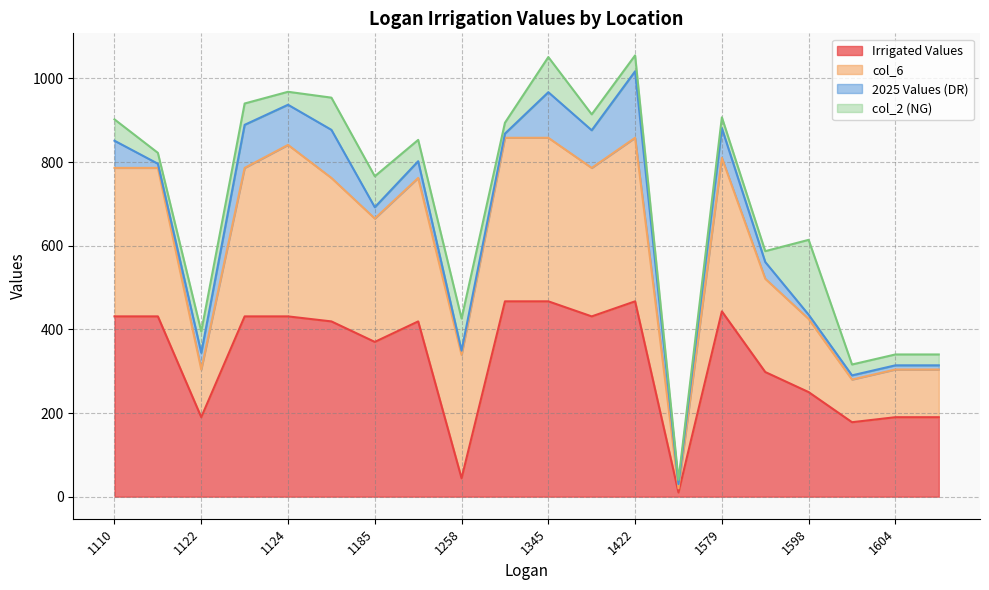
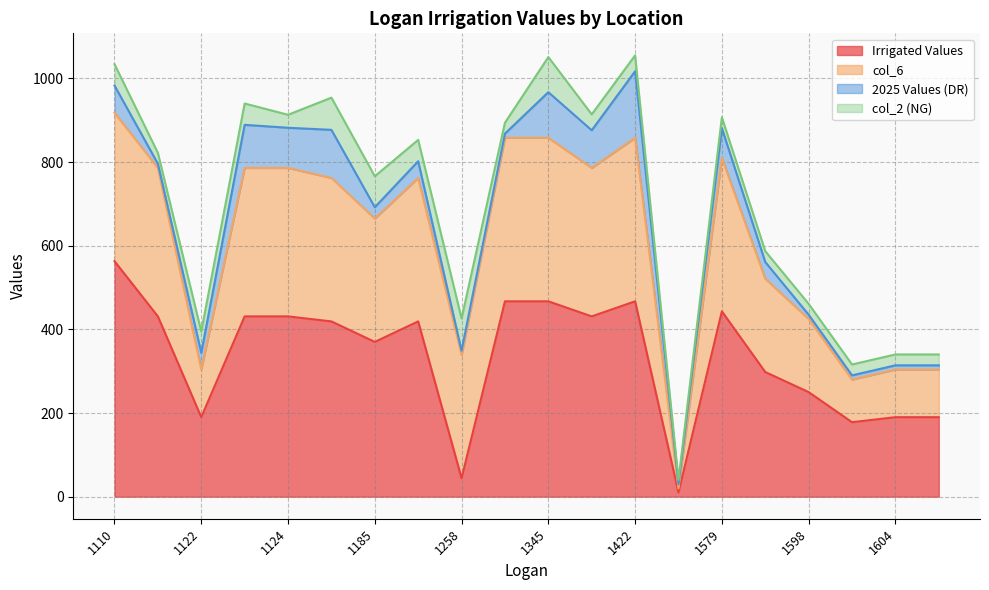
Irrigated Values, 1110: 430 -> 560
col_6, 1124: 410 -> 360
col_2 (NG), 1598: 180 -> 30
